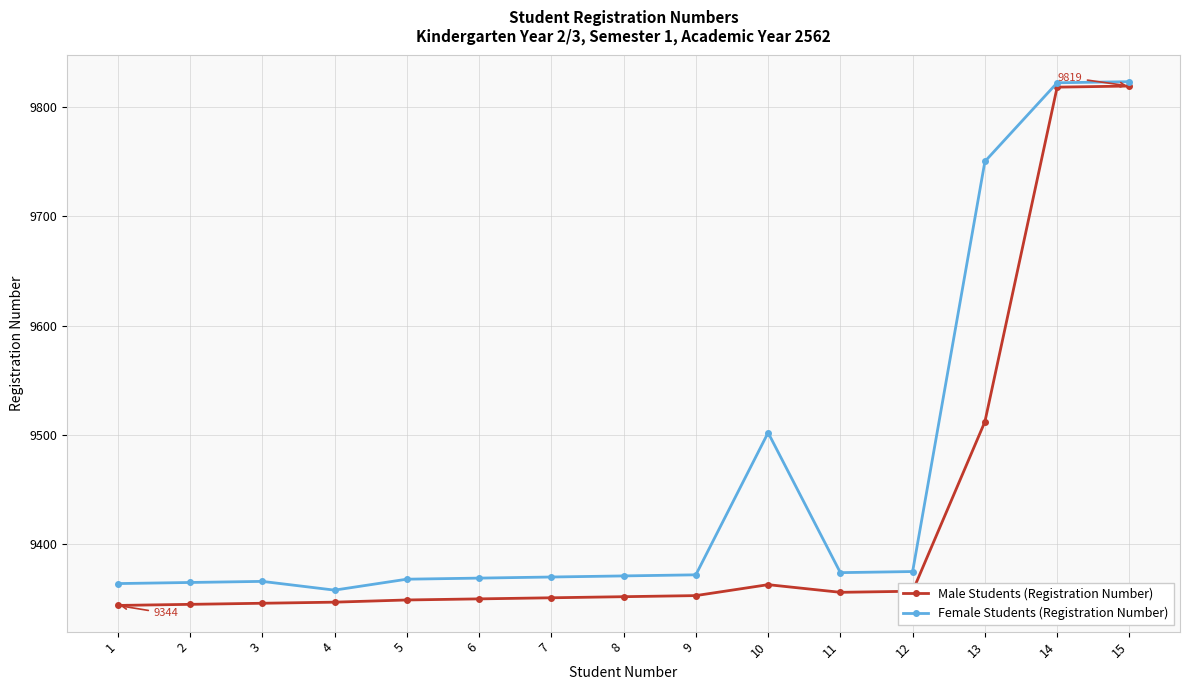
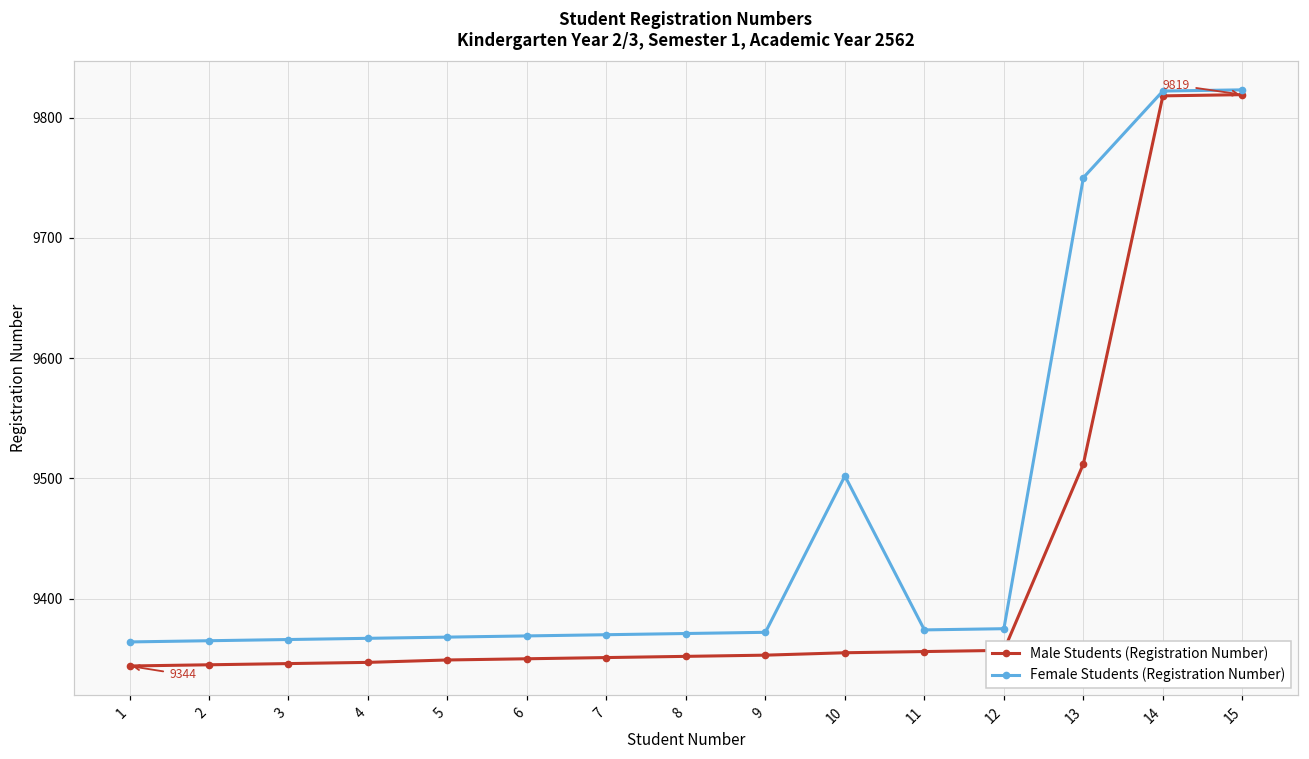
Female Students (Registration Number), 4: 9358 -> 9367
Male Students (Registration Number), 10: 9363 -> 9355
